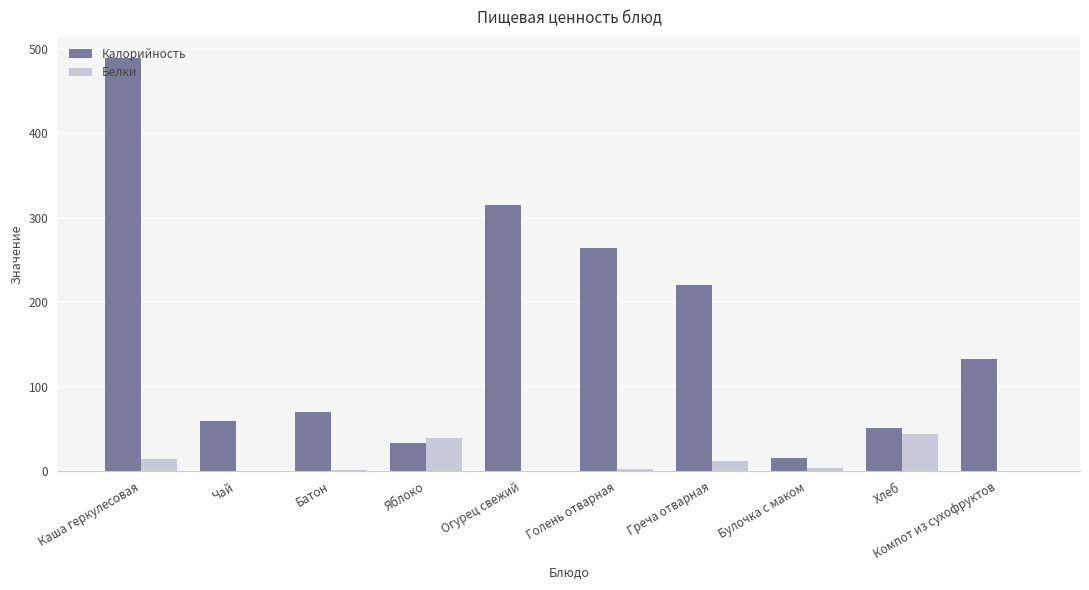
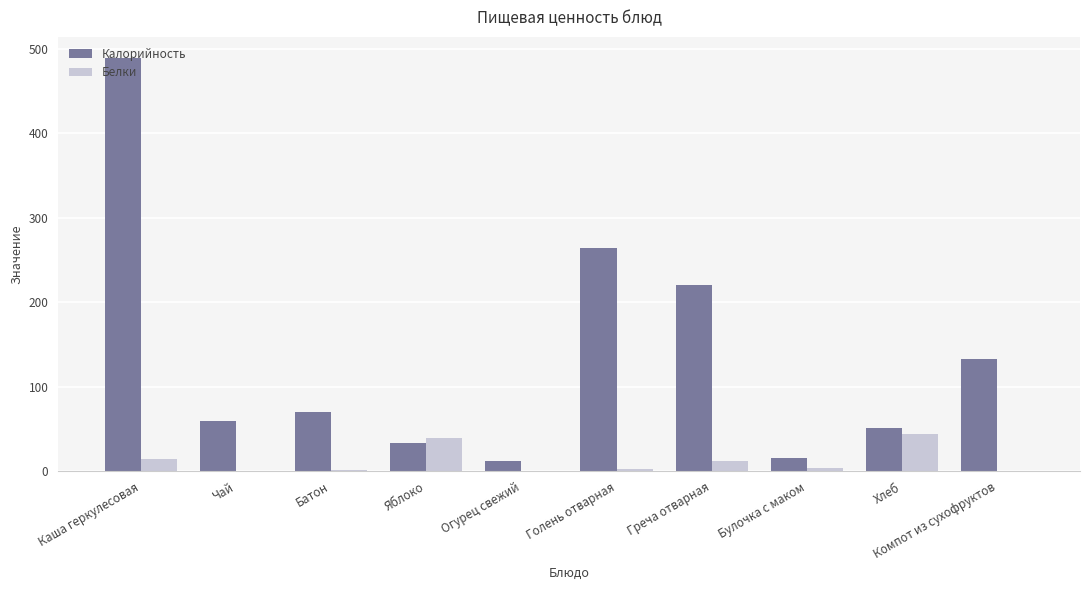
Калорийность, Огурец свежий: 320 -> 10
